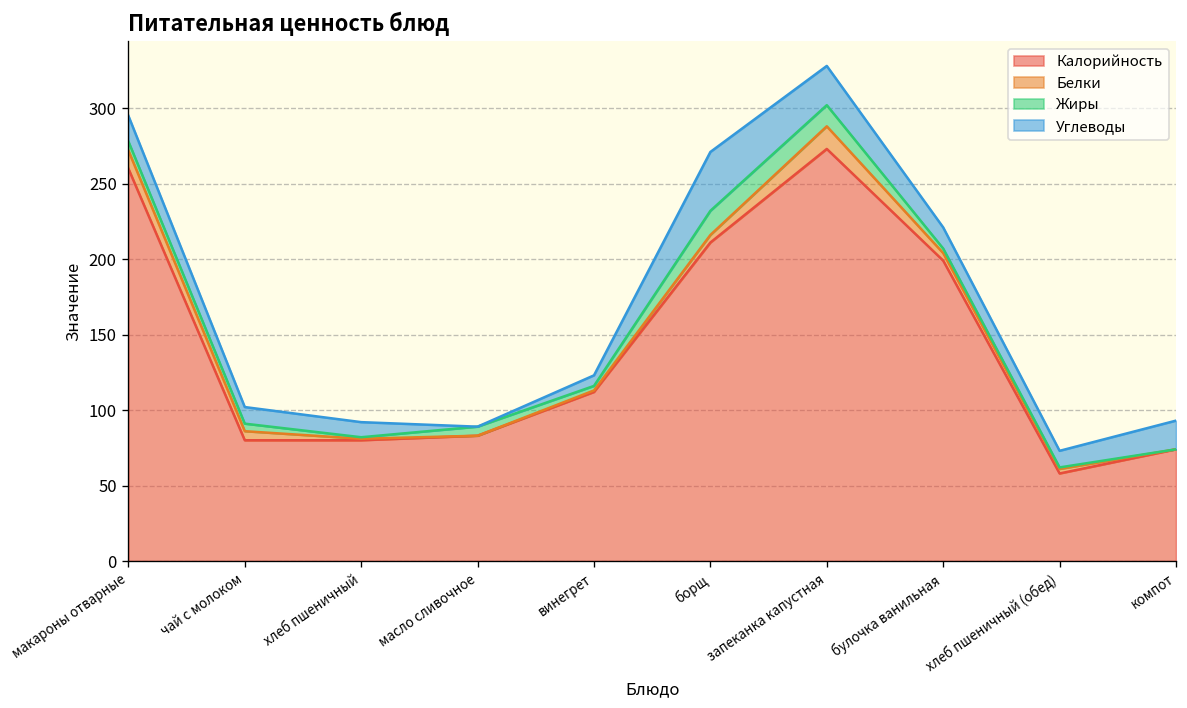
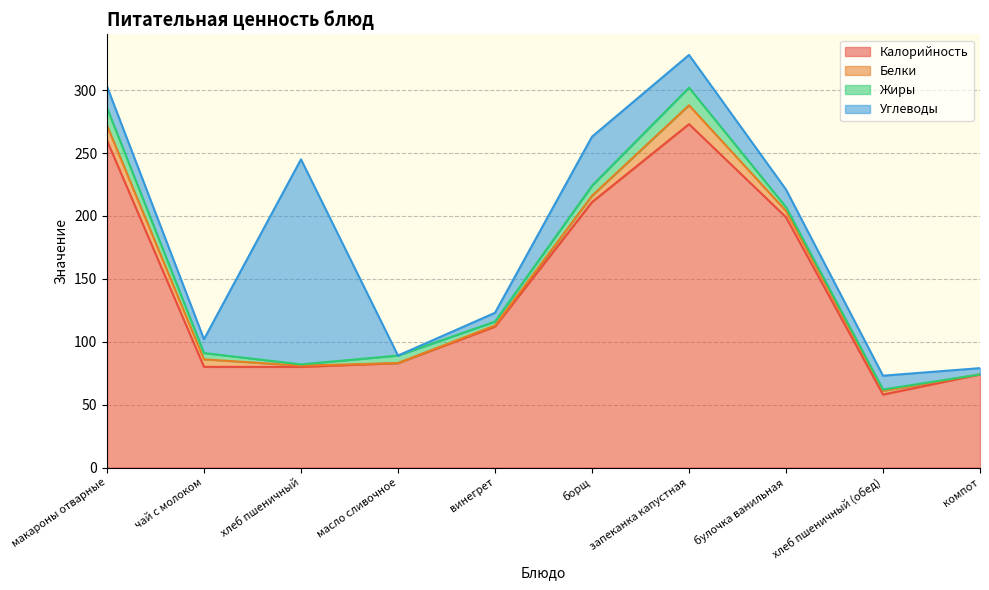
Жиры, макароны отварные: 6 -> 14
Углеводы, хлеб пшеничный: 10 -> 163
Жиры, борщ: 16 -> 8
Углеводы, компот: 19 -> 5
